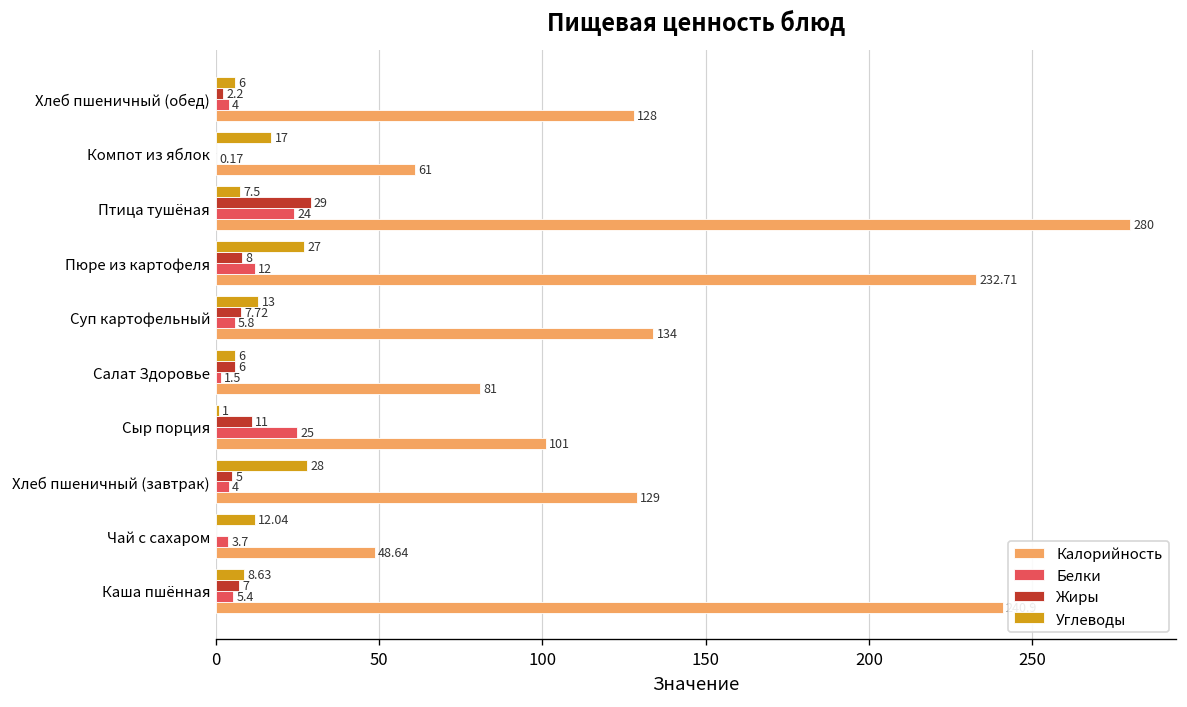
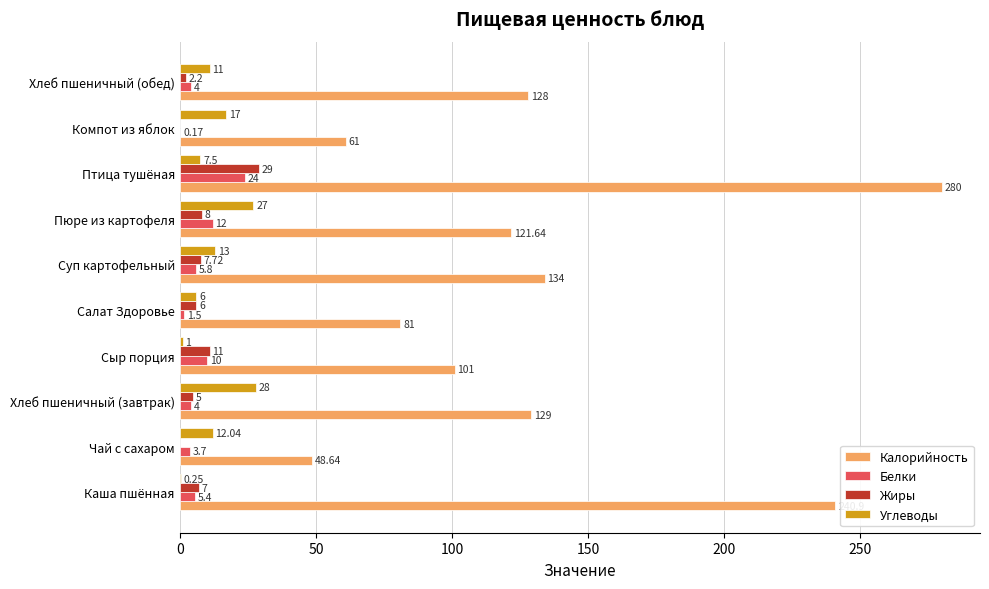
Углеводы, Хлеб пшеничный (обед): 6 -> 11
Калорийность, Пюре из картофеля: 232.71 -> 121.64
Белки, Сыр порция: 25 -> 10
Углеводы, Каша пшённая: 8.63 -> 0.25
